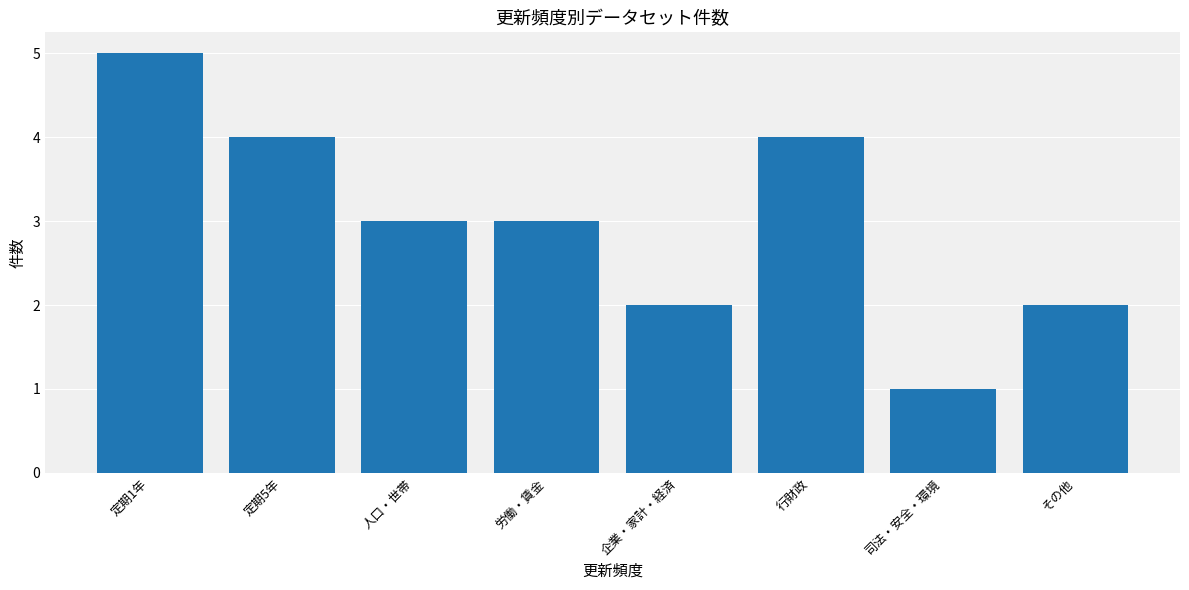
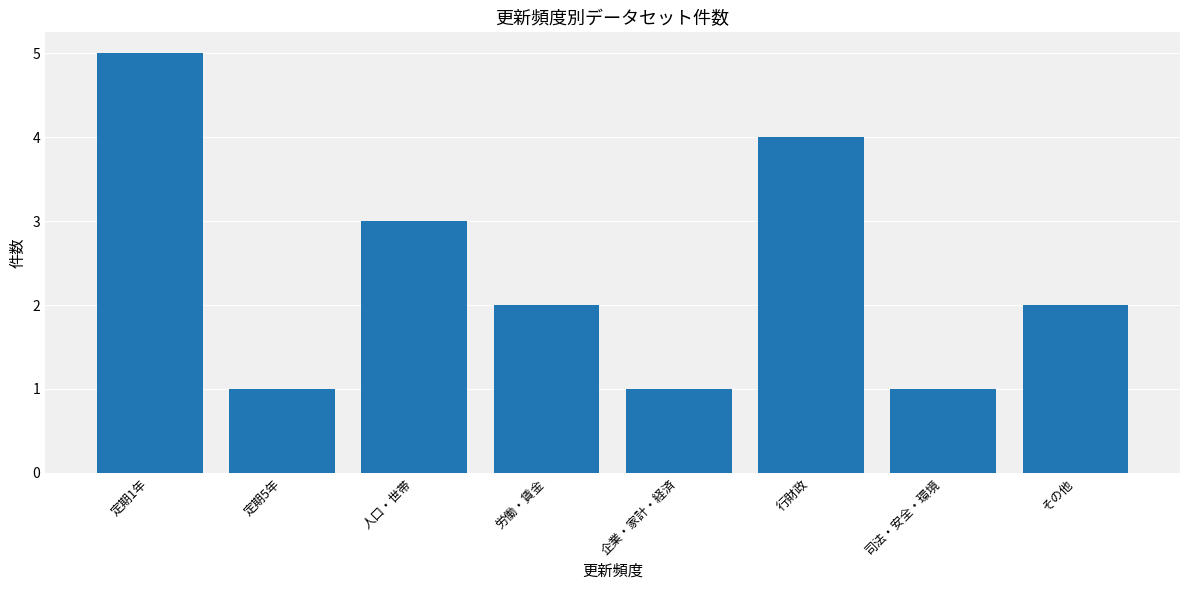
定期5年: 4 -> 1
労働・賃金: 3 -> 2
企業・家計・経済: 2 -> 1
